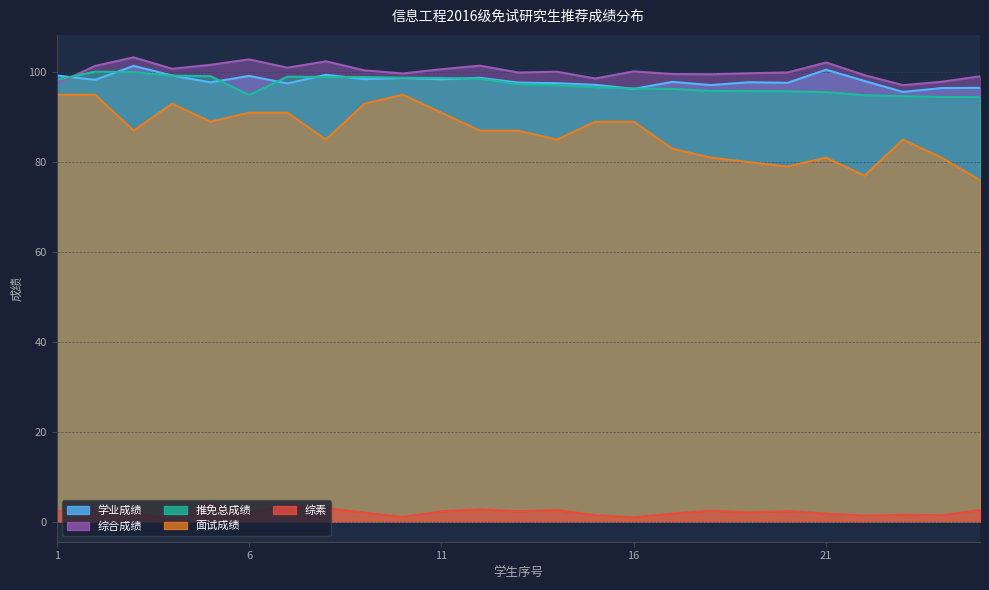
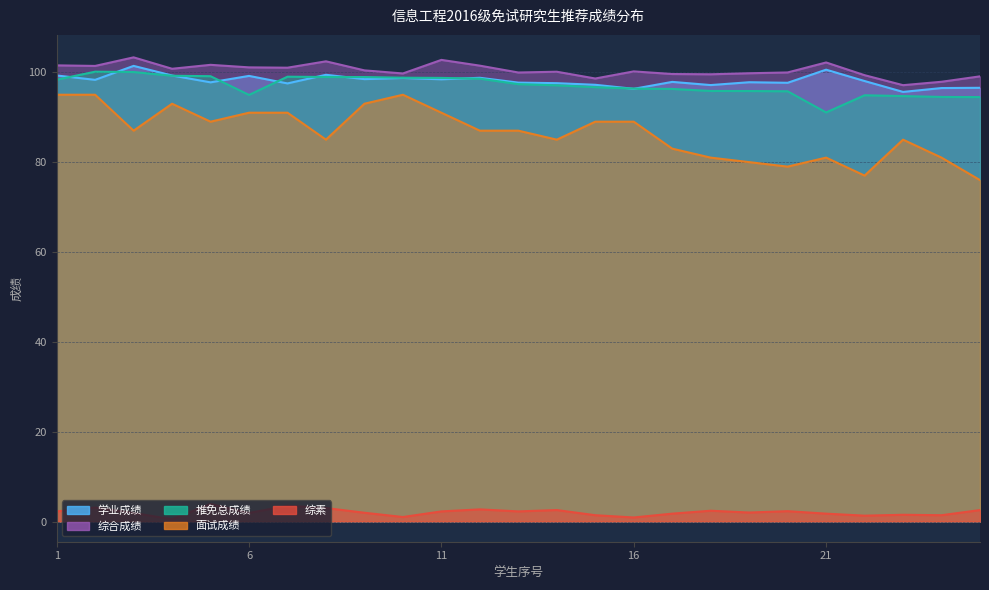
综合成绩, 1: 97 -> 102
综合成绩, 6: 103 -> 101
综合成绩, 11: 101 -> 103
推免总成绩, 21: 96 -> 91
